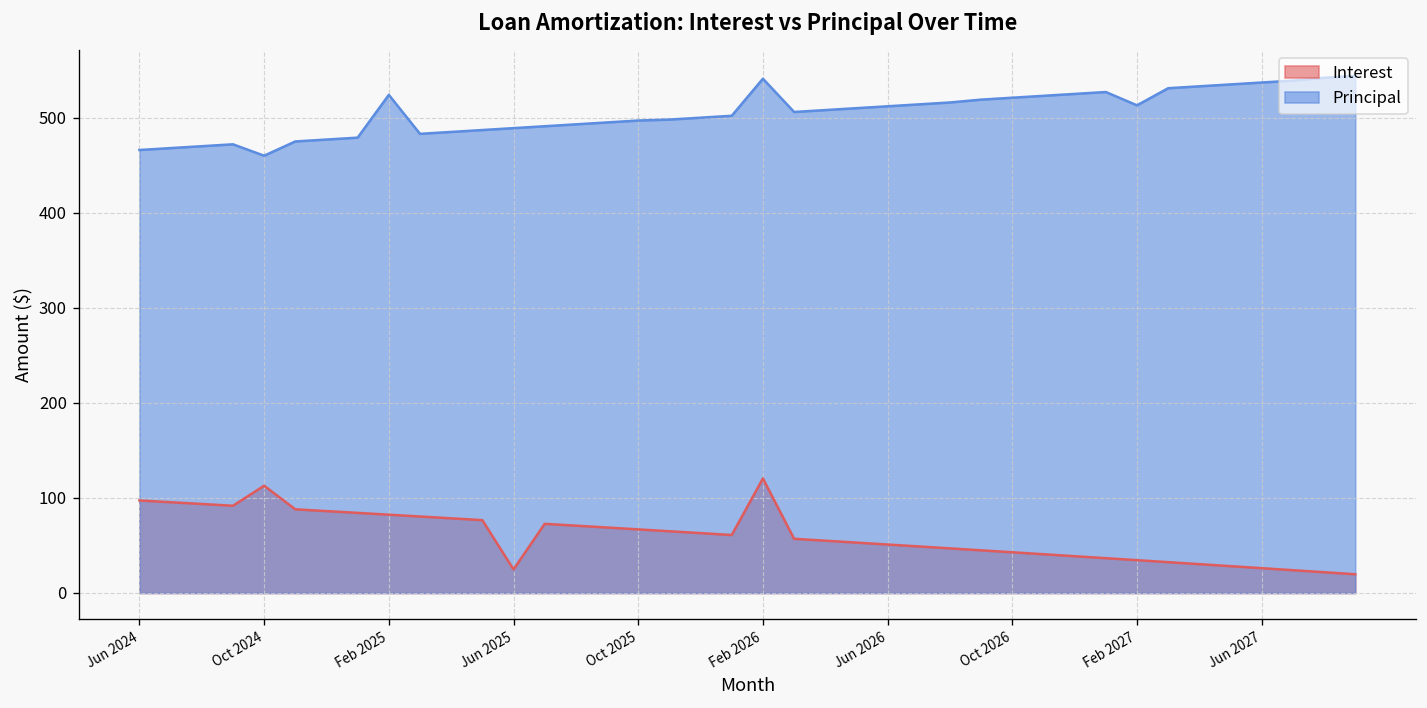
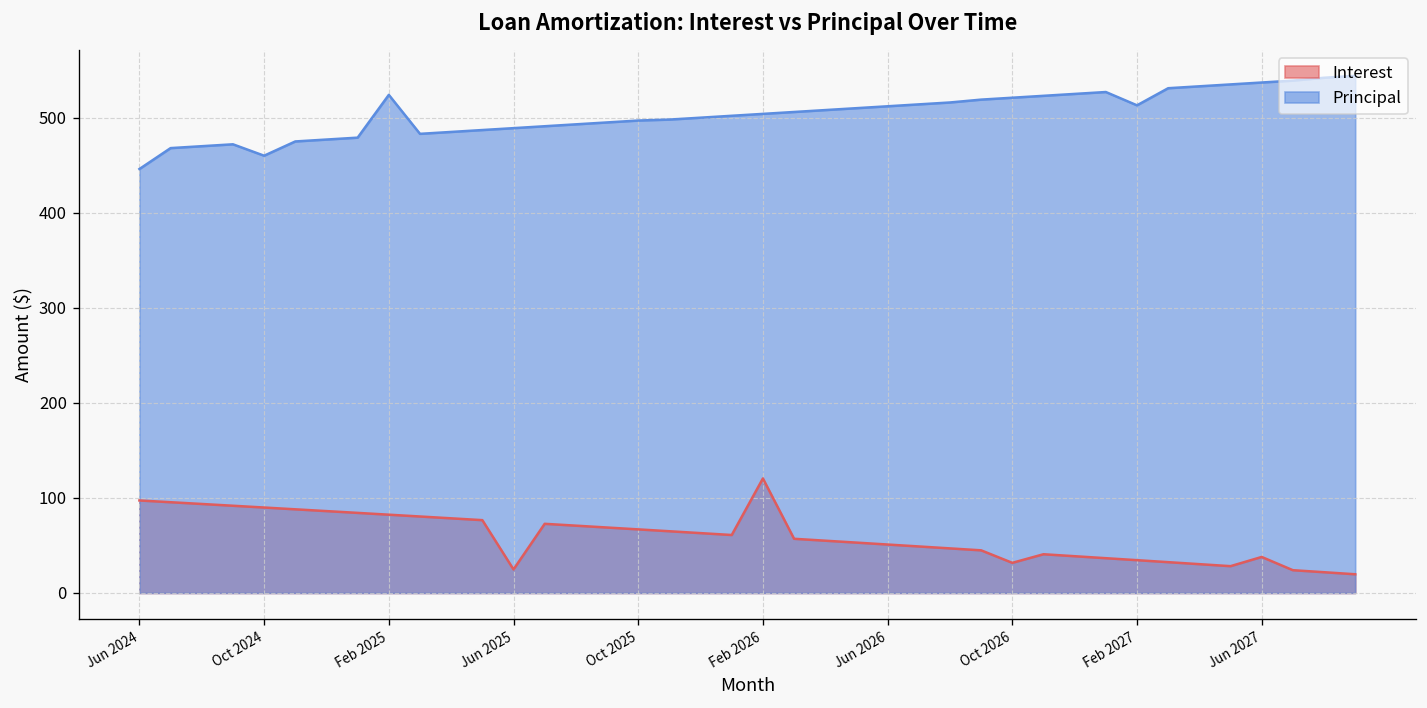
Principal, Jun 2024: 470 -> 450
Interest, Oct 2024: 110 -> 90
Principal, Feb 2026: 540 -> 500
Interest, Oct 2026: 40 -> 30
Interest, Jun 2027: 30 -> 40
